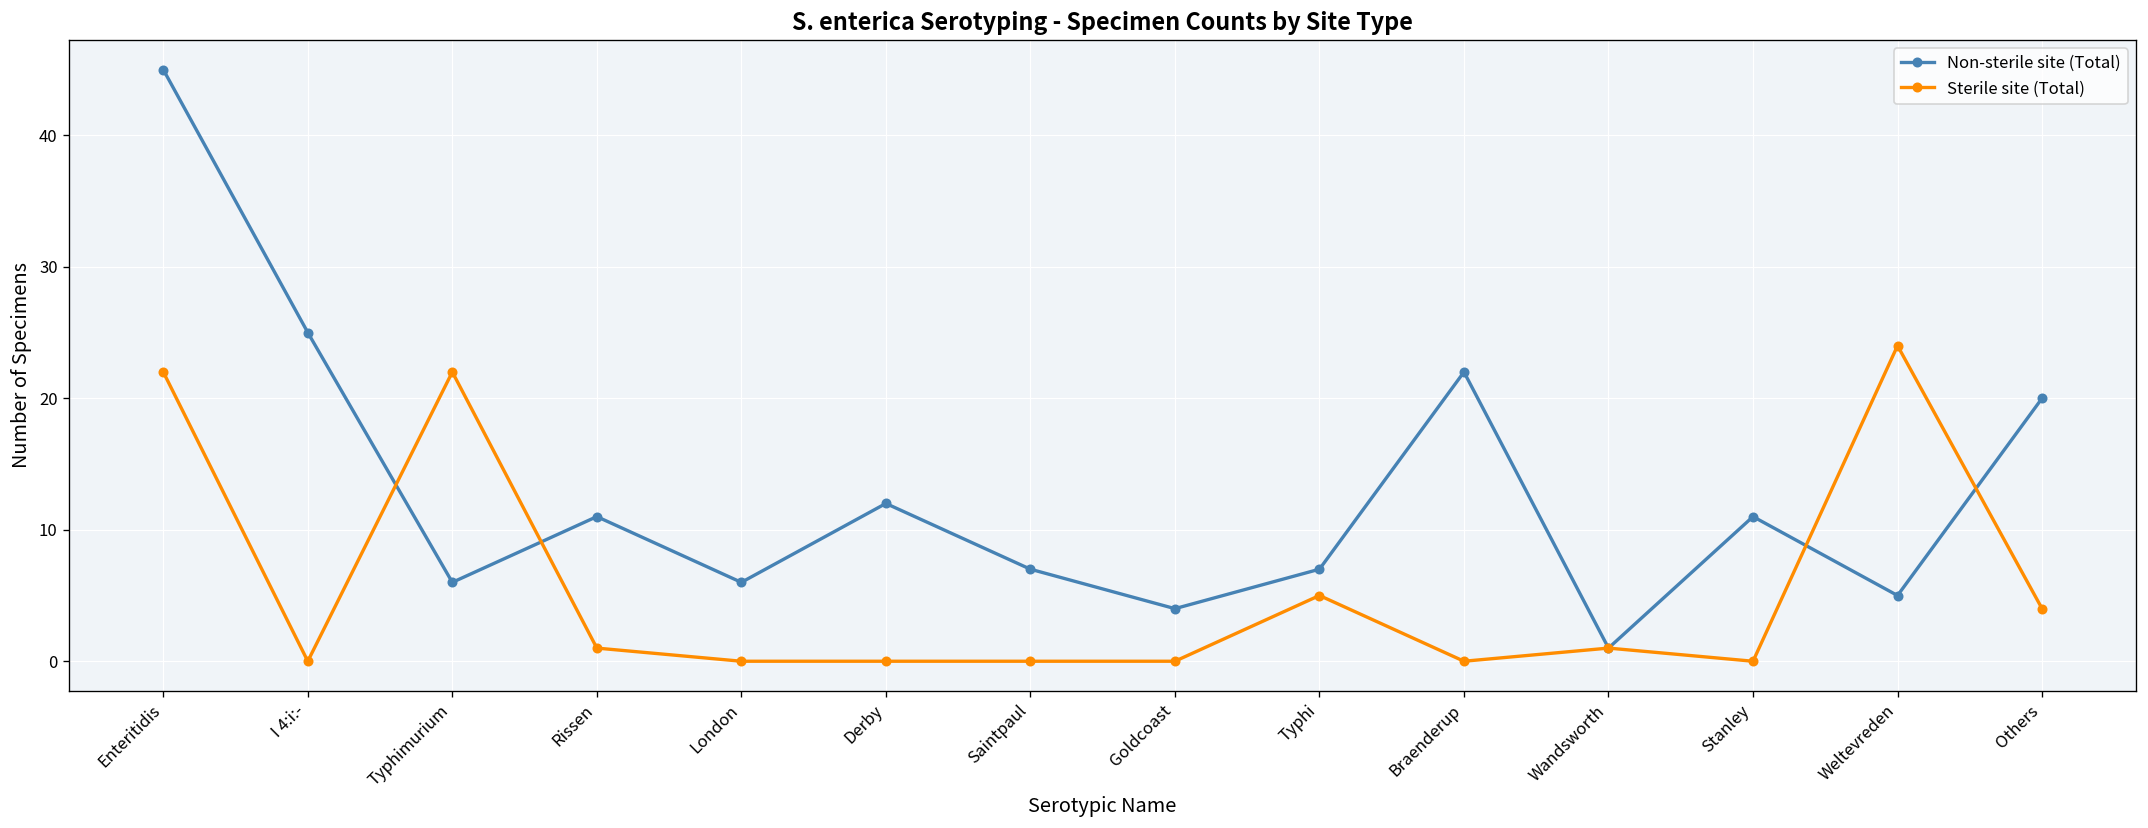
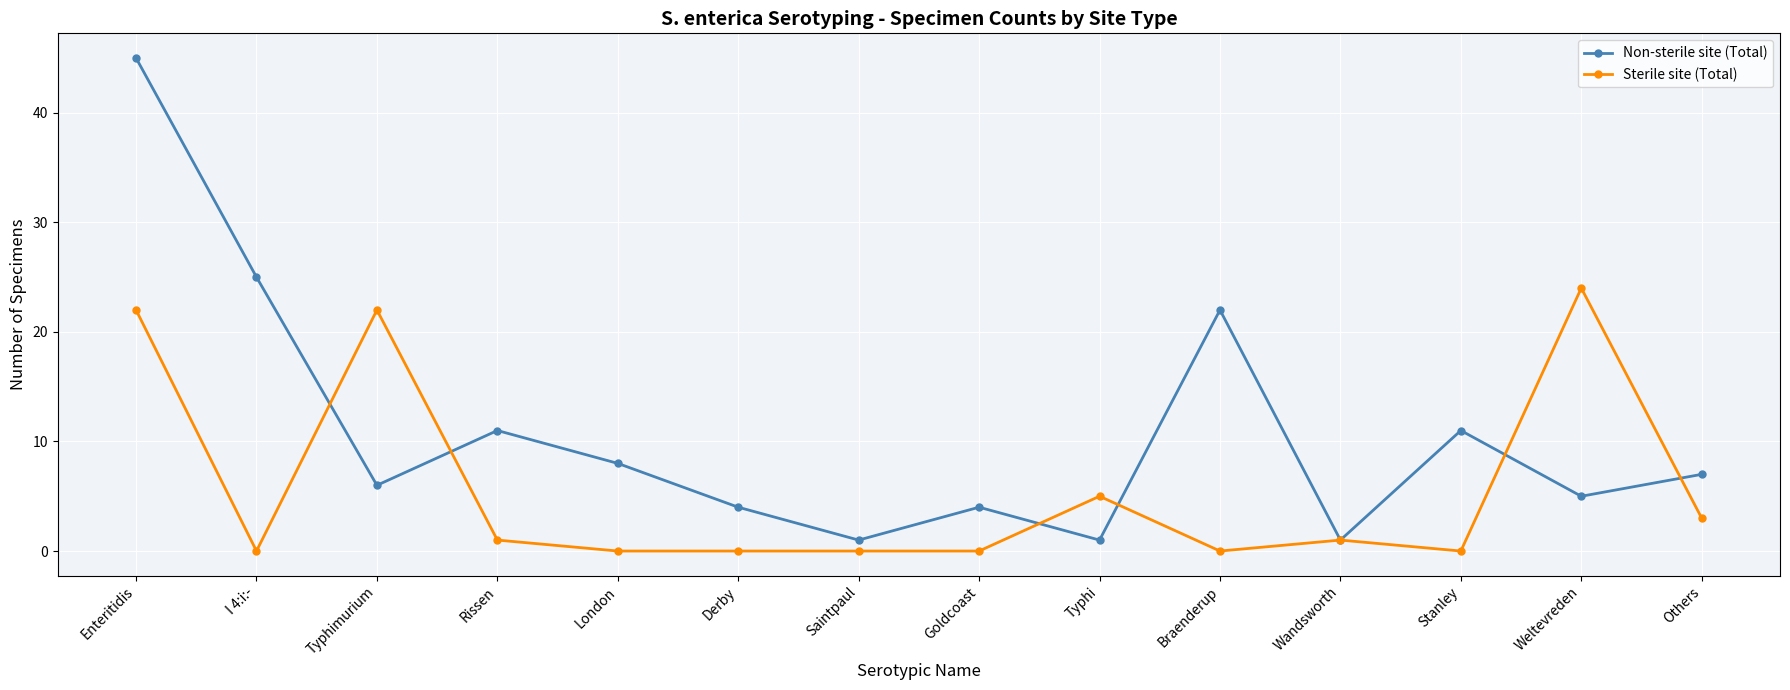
Non-sterile site (Total), London: 6 -> 8
Non-sterile site (Total), Derby: 12 -> 4
Non-sterile site (Total), Saintpaul: 7 -> 1
Non-sterile site (Total), Typhi: 7 -> 1
Non-sterile site (Total), Others: 20 -> 7
Sterile site (Total), Others: 4 -> 3
